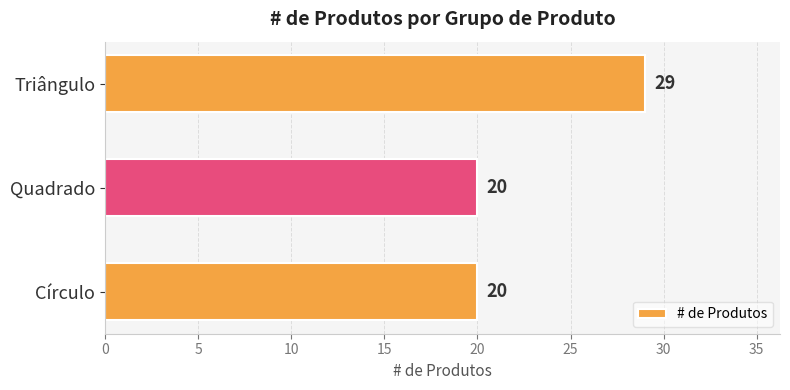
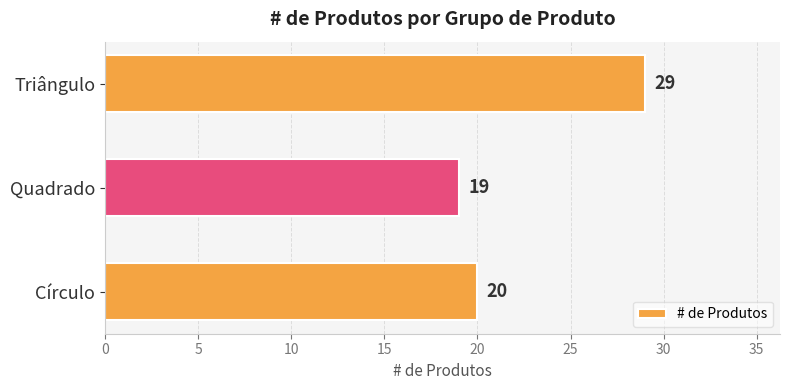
Quadrado: 20 -> 19
